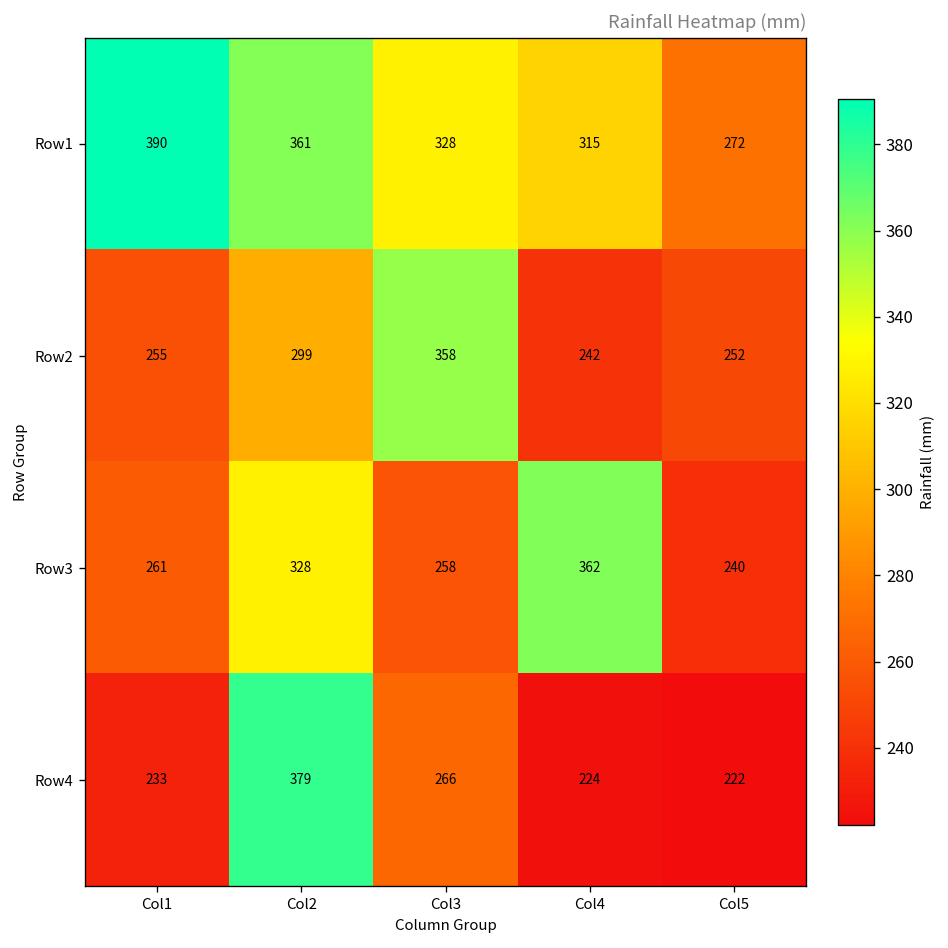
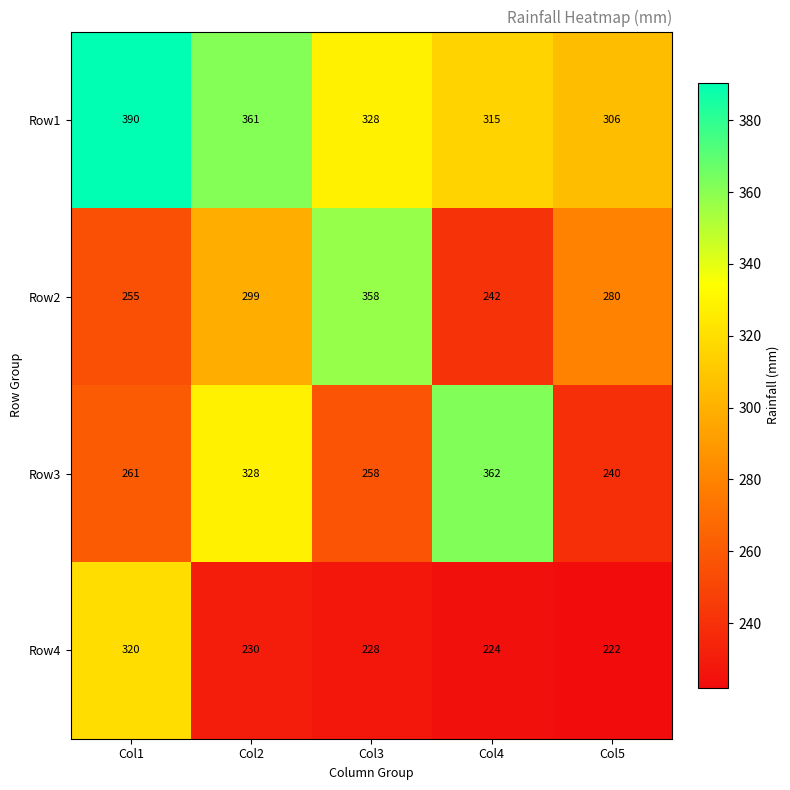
Row1, Col5: 272 -> 306
Row2, Col5: 252 -> 280
Row4, Col1: 233 -> 320
Row4, Col2: 379 -> 230
Row4, Col3: 266 -> 228
